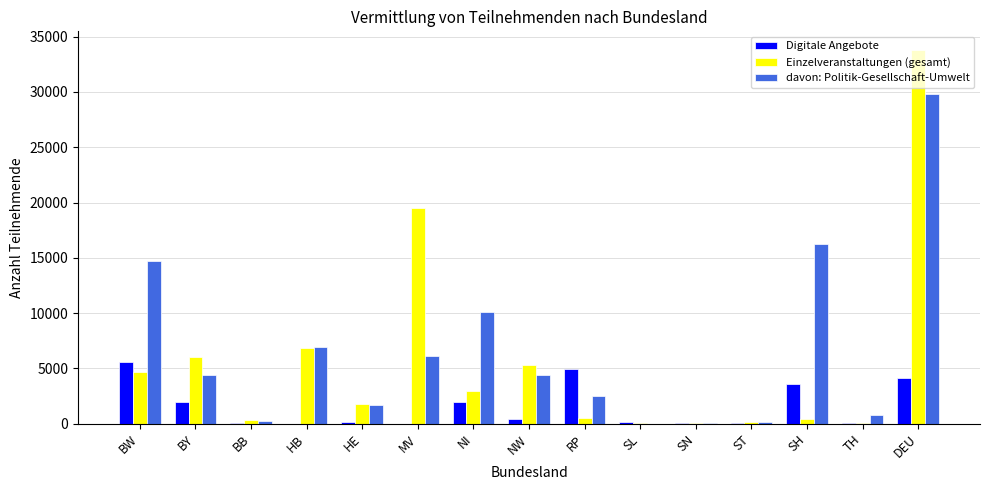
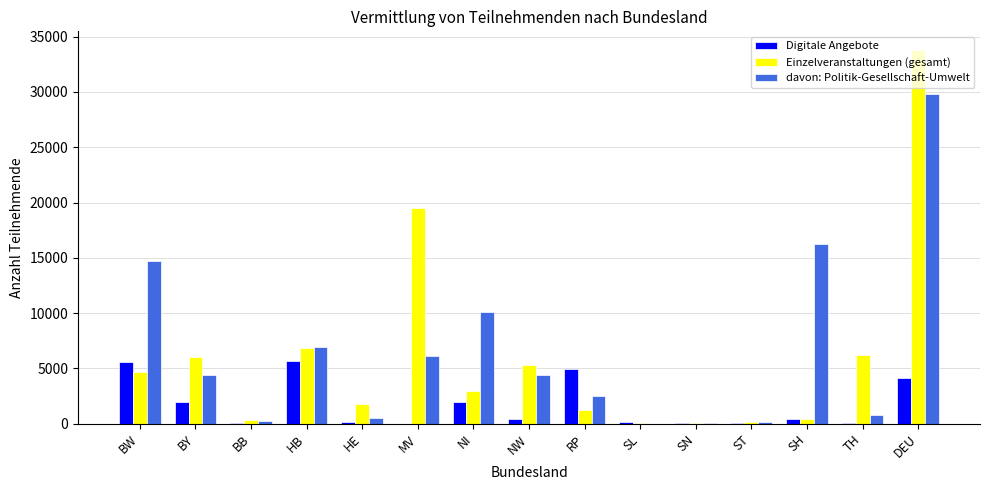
Digitale Angebote, HB: 0 -> 5700
davon: Politik-Gesellschaft-Umwelt, HE: 1700 -> 500
Einzelveranstaltungen (gesamt), RP: 500 -> 1300
Digitale Angebote, SH: 3600 -> 400
Einzelveranstaltungen (gesamt), TH: 100 -> 6200
